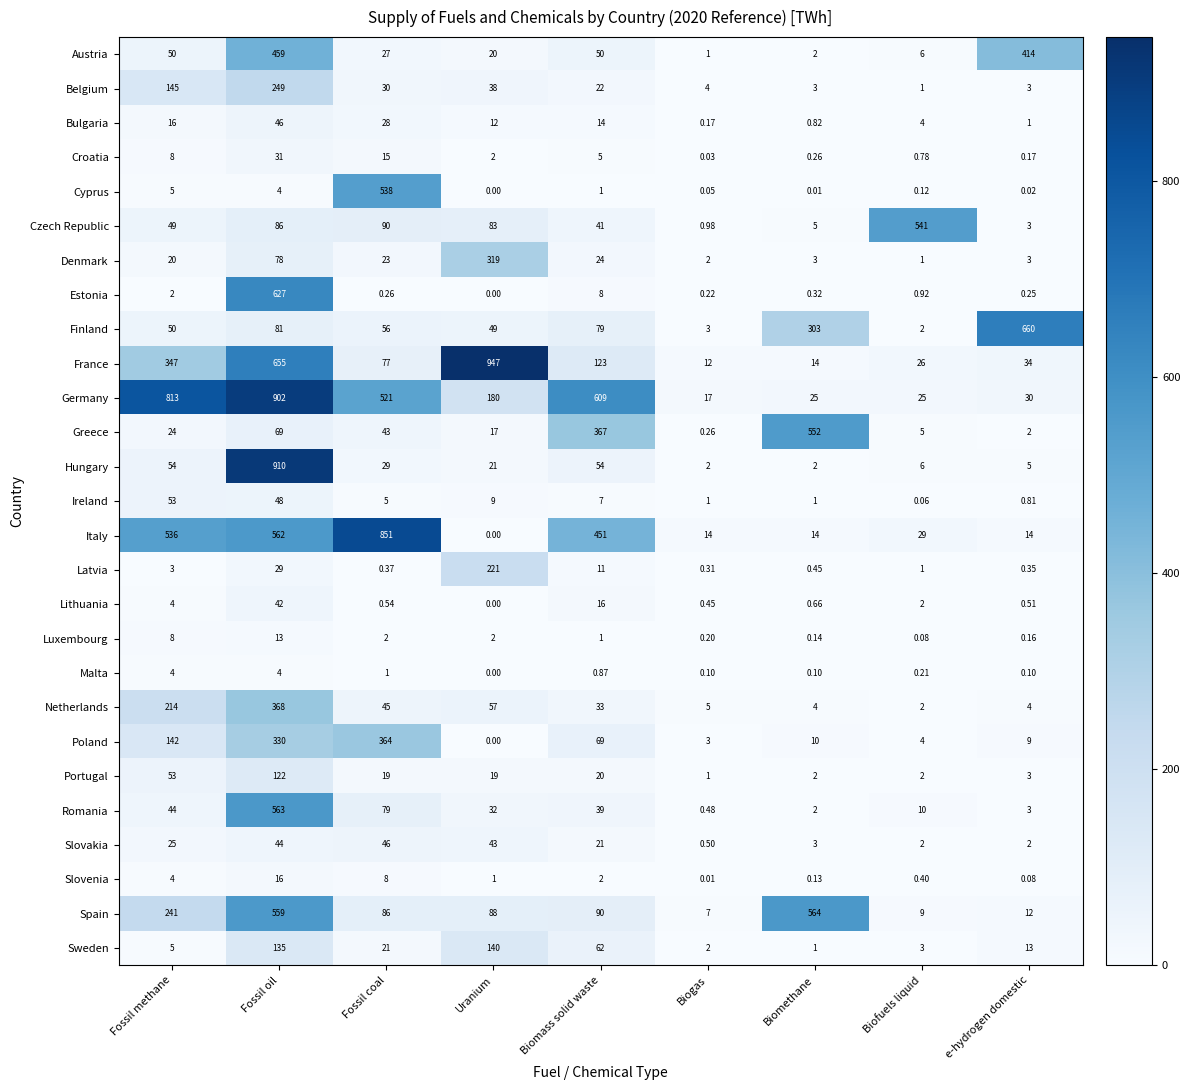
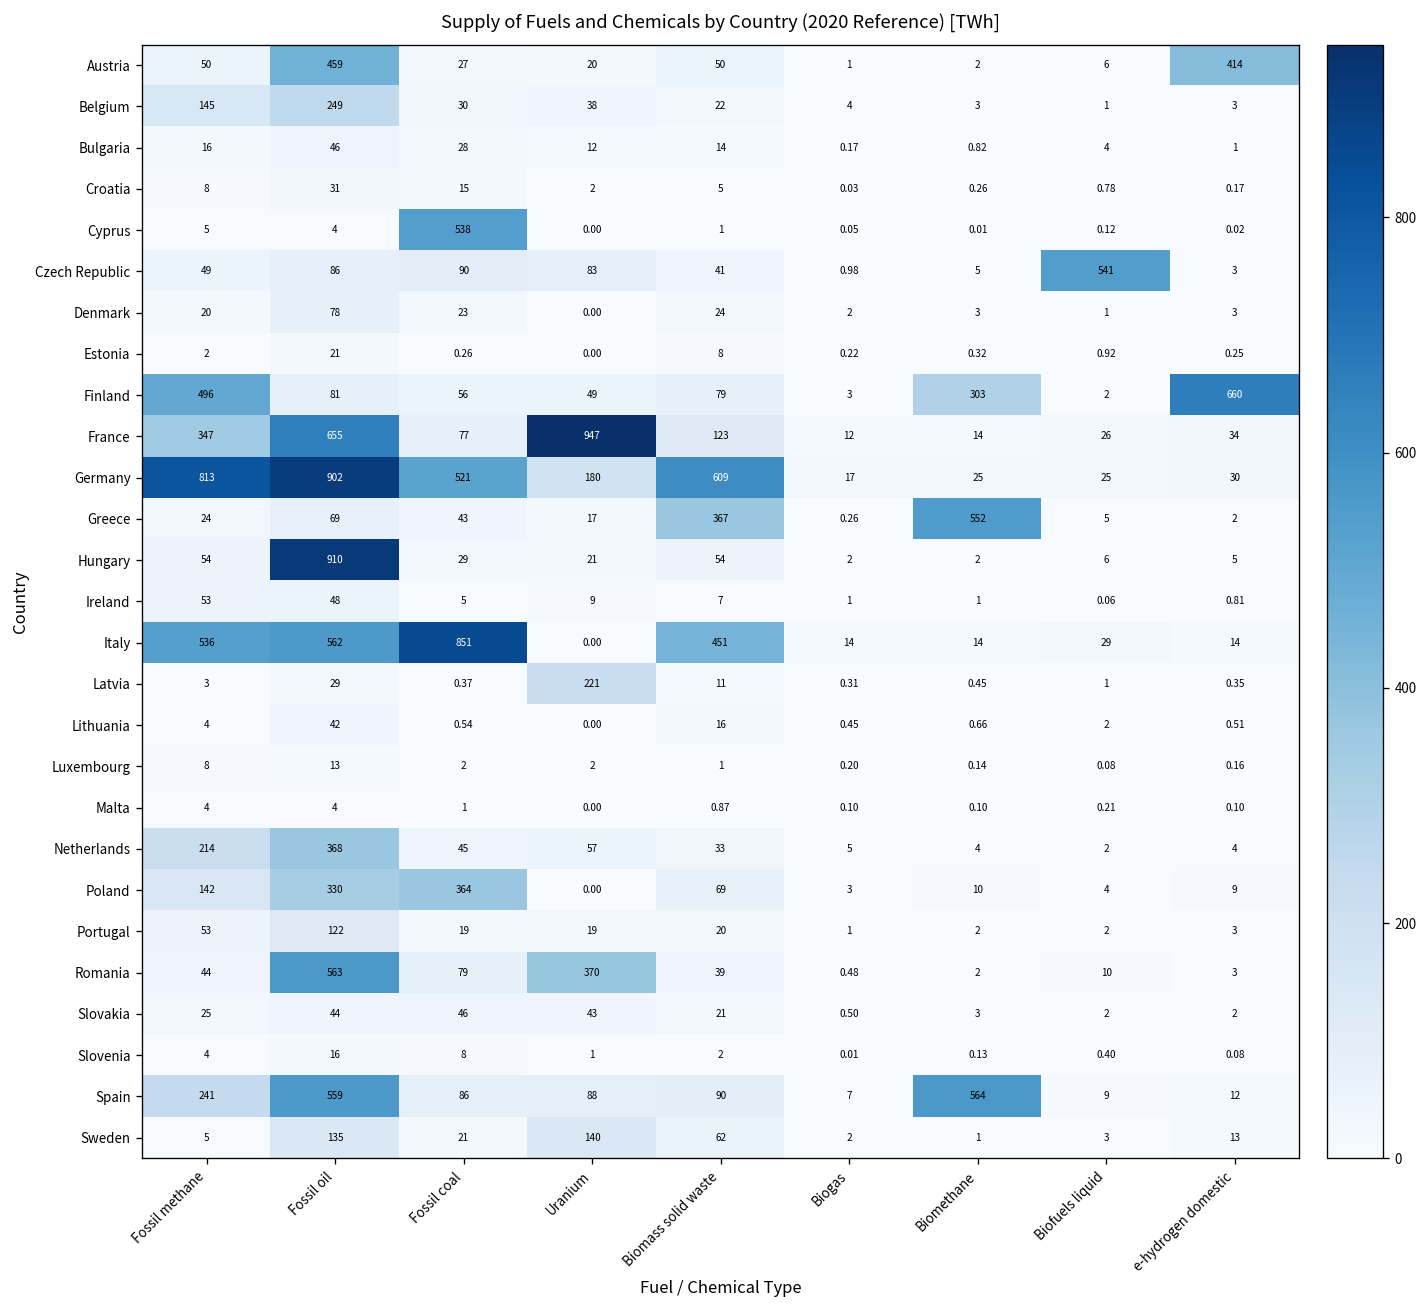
Denmark, Uranium: 319 -> 0.00
Estonia, Fossil oil: 627 -> 21
Finland, Fossil methane: 50 -> 496
Romania, Uranium: 32 -> 370
